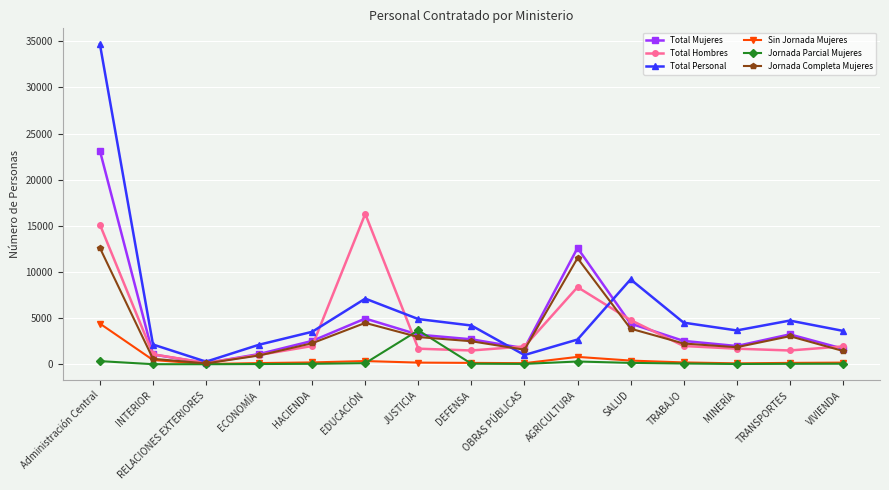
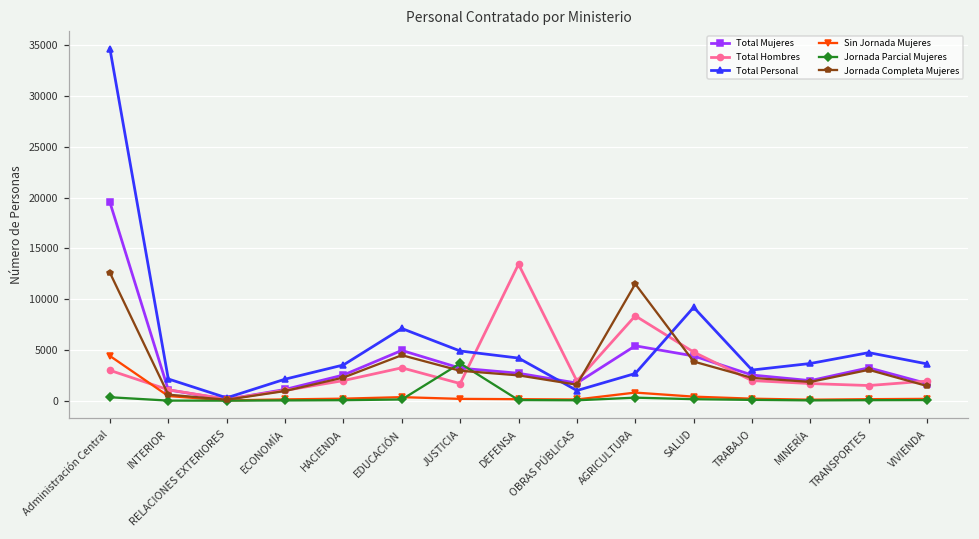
Total Mujeres, Administración Central: 23000 -> 20000
Total Hombres, Administración Central: 15000 -> 3000
Total Hombres, EDUCACIÓN: 16000 -> 3000
Total Hombres, DEFENSA: 1000 -> 13000
Total Mujeres, AGRICULTURA: 13000 -> 5000
Total Personal, TRABAJO: 5000 -> 3000
